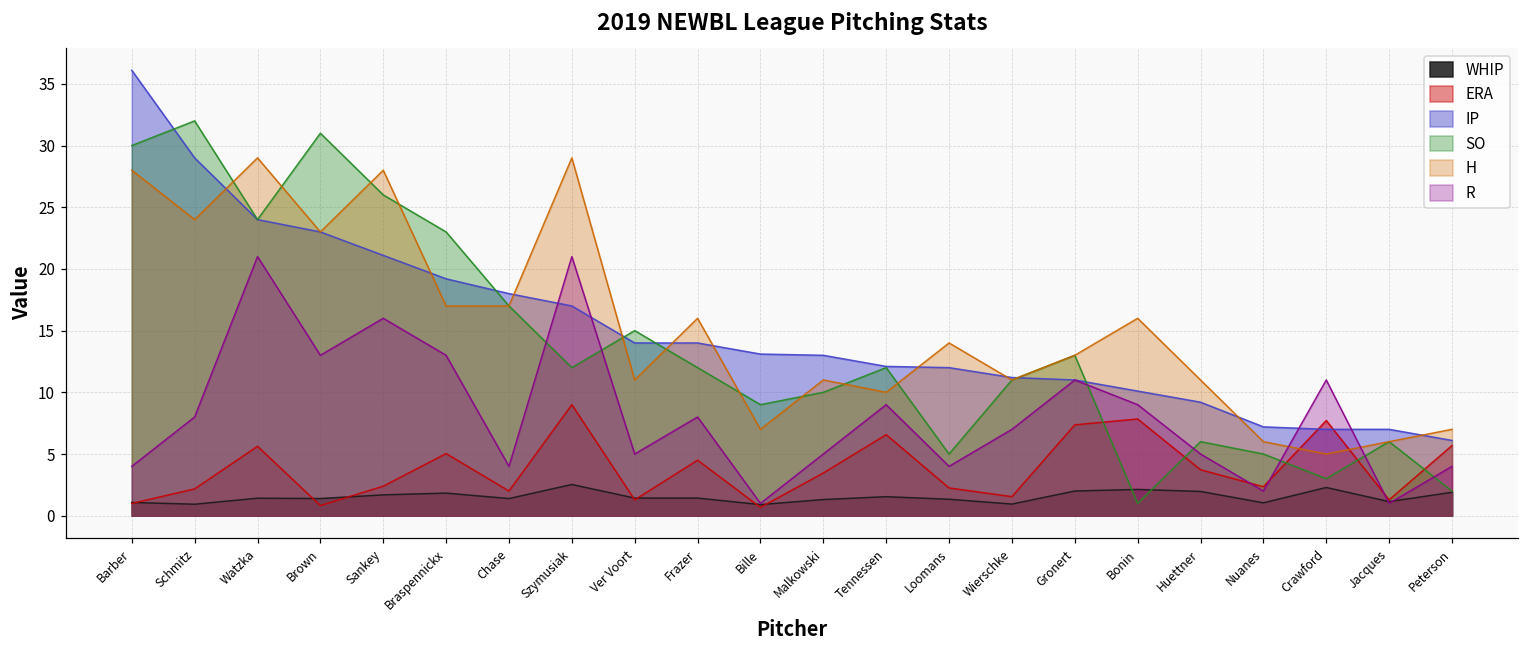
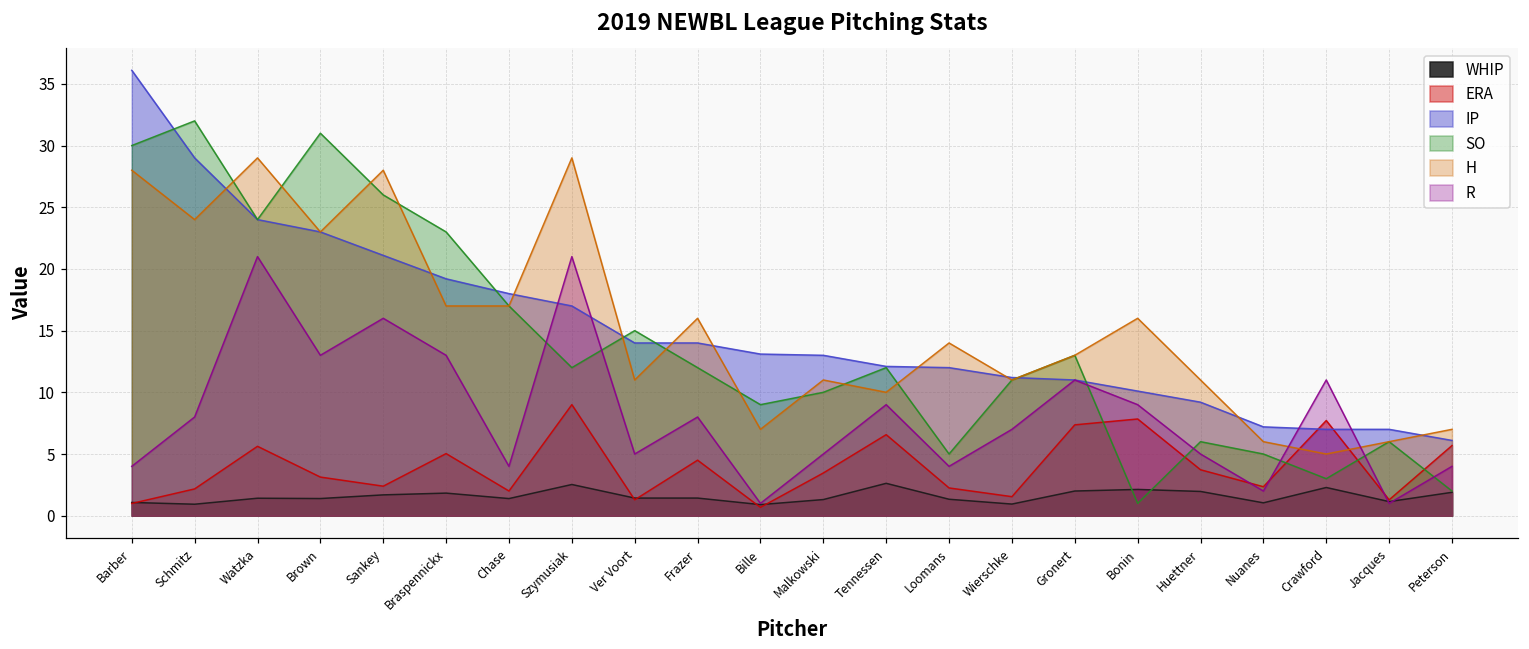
ERA, Brown: 0.8 -> 3.1
WHIP, Tennessen: 1.5 -> 2.6
